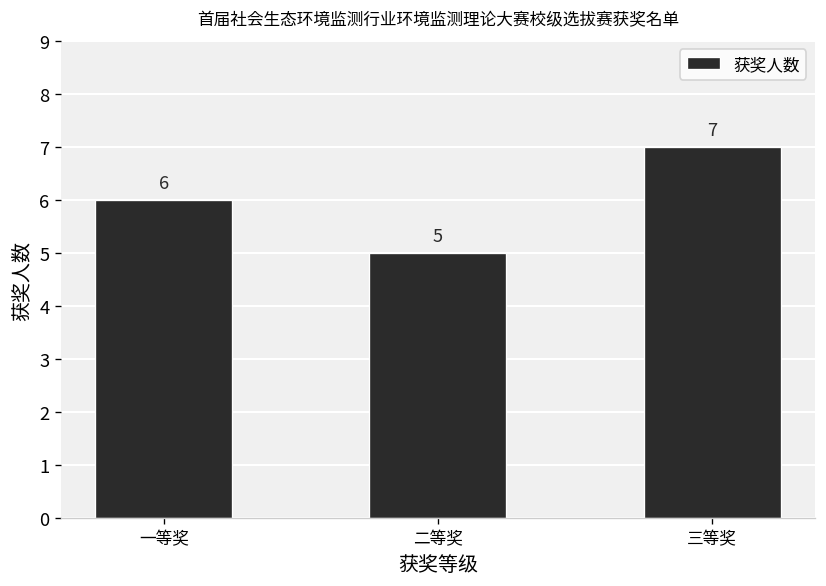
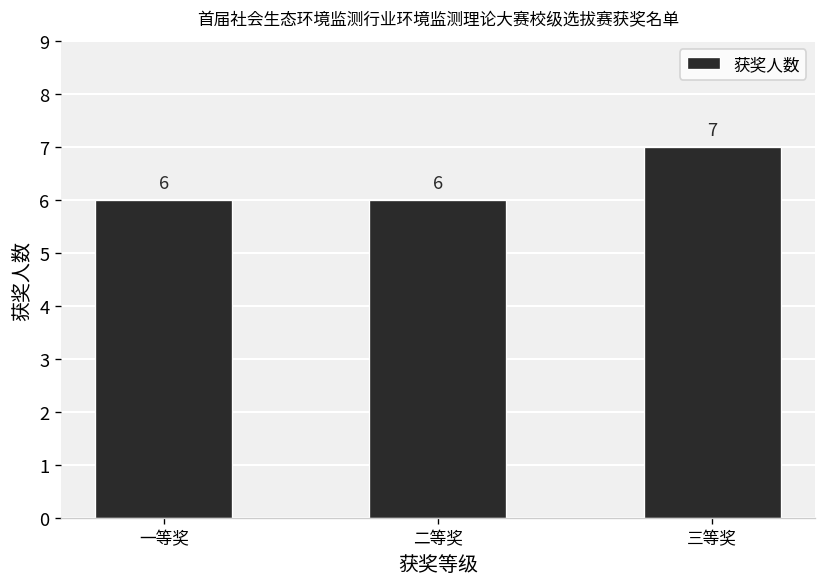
二等奖: 5 -> 6
